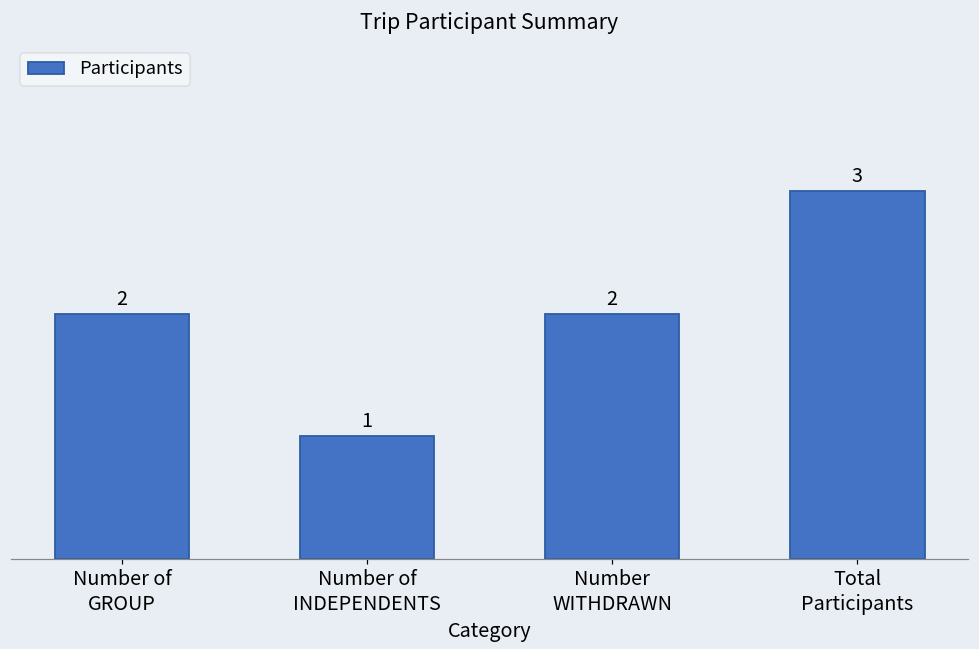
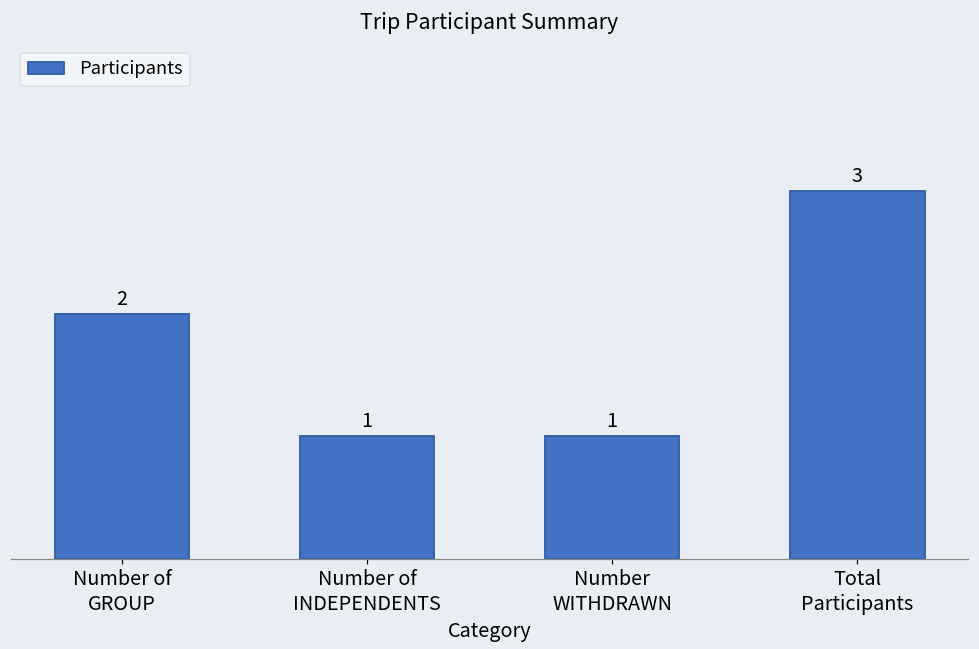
Number WITHDRAWN: 2 -> 1
